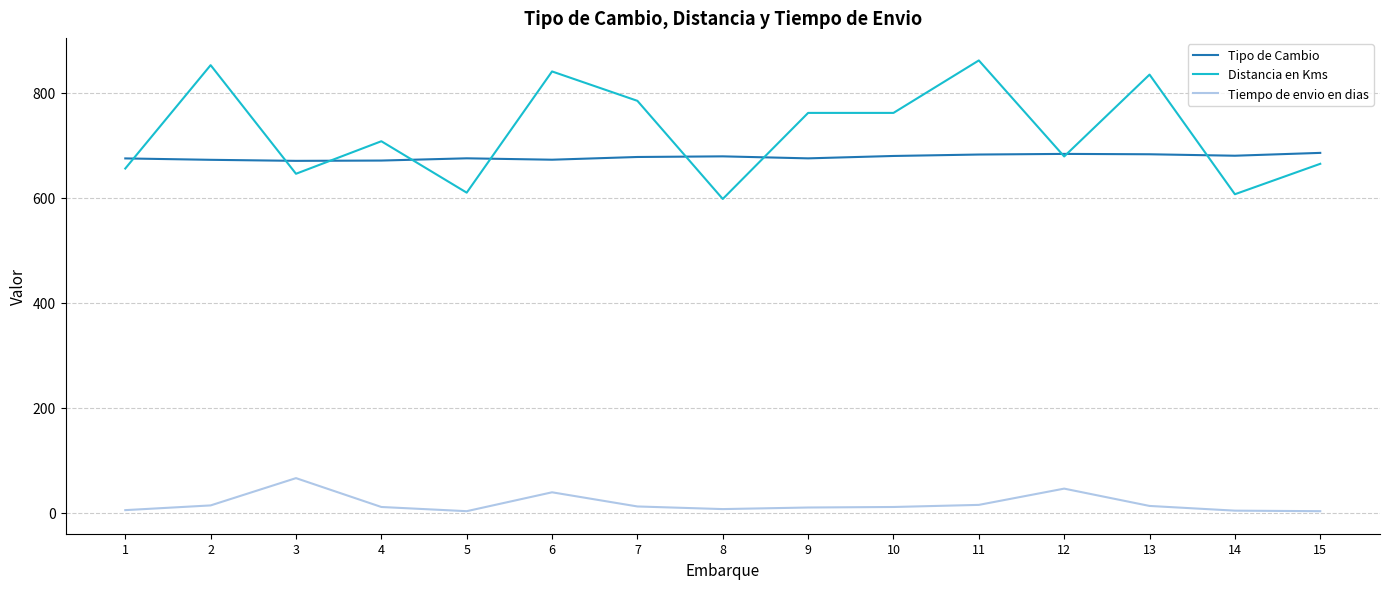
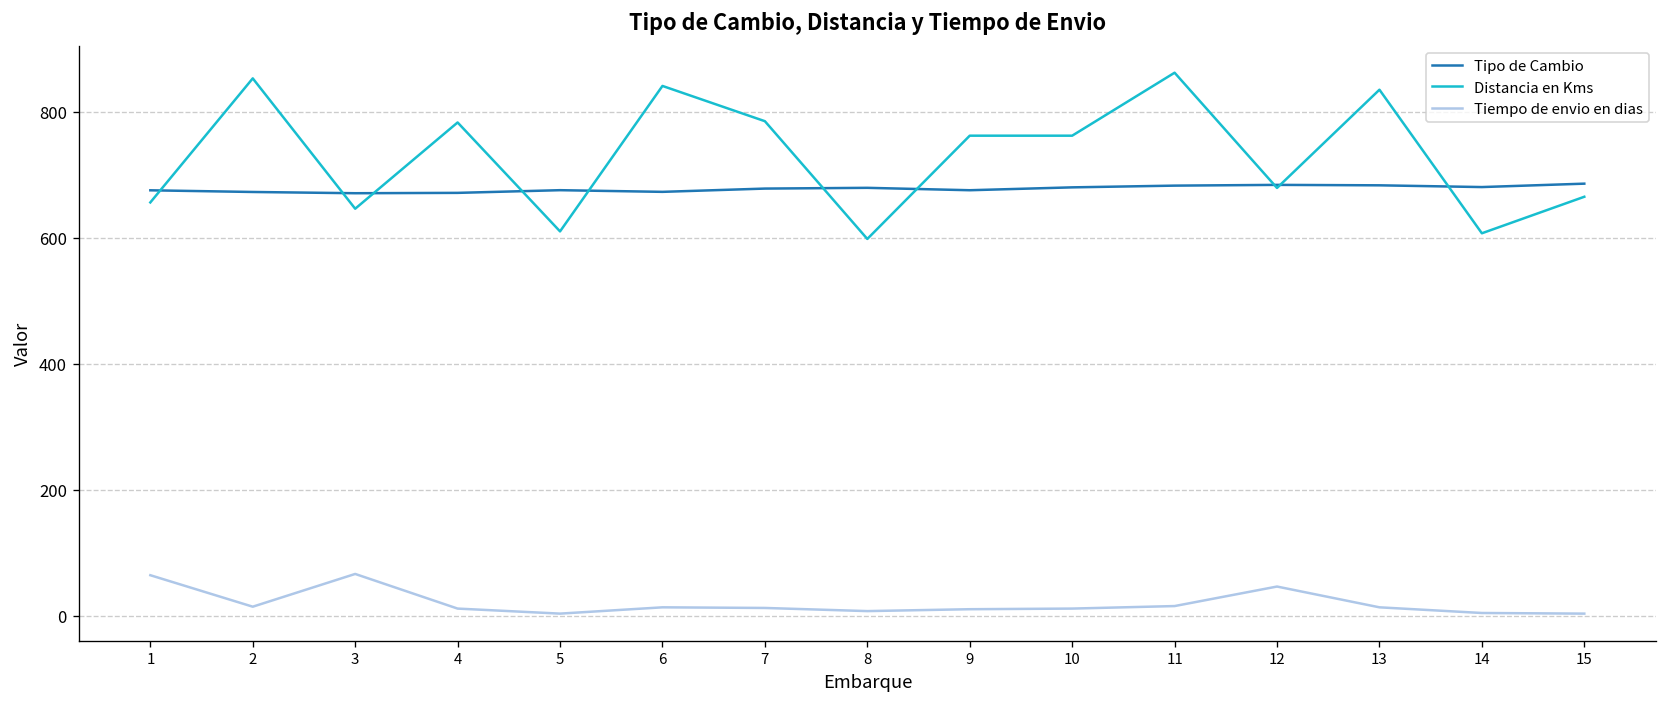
Tiempo de envio en dias, 1: 10 -> 60
Distancia en Kms, 4: 710 -> 780
Tiempo de envio en dias, 6: 40 -> 10
